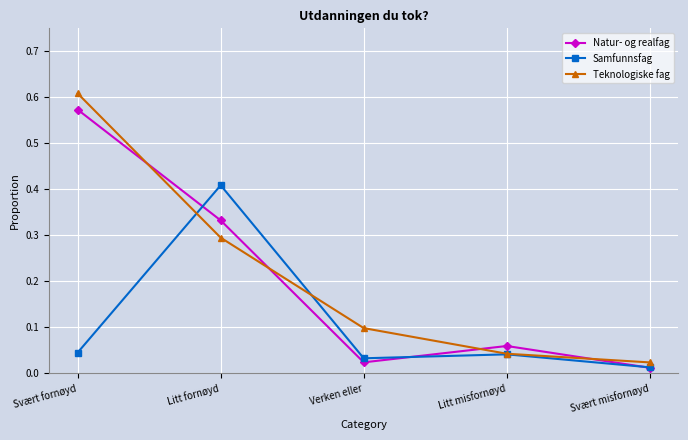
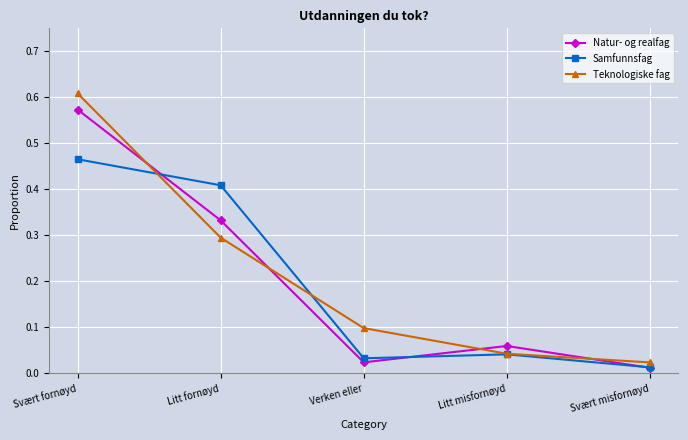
Samfunnsfag, Svært fornøyd: 0.04 -> 0.47
